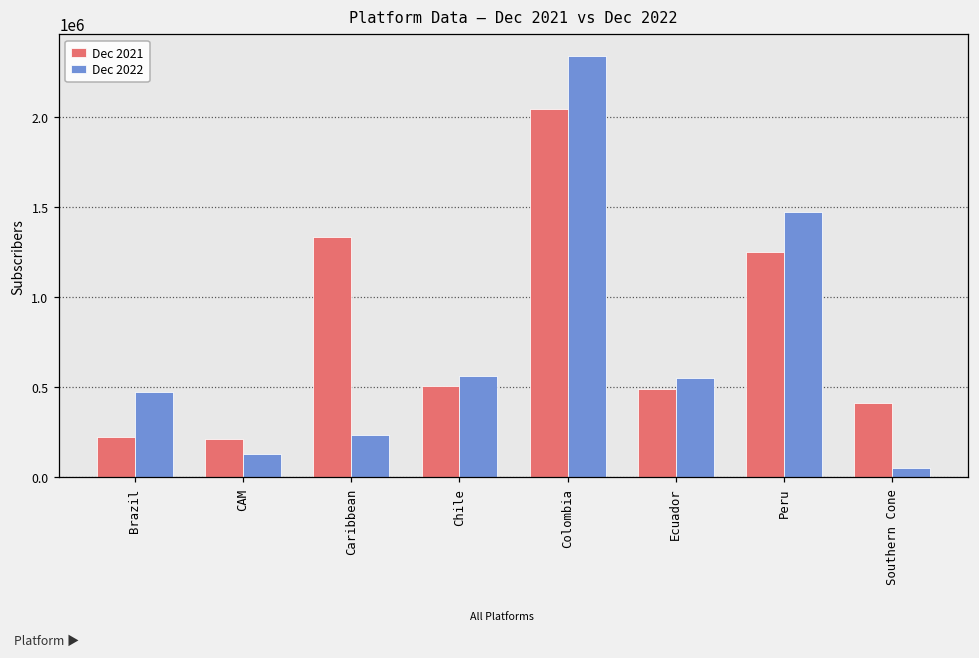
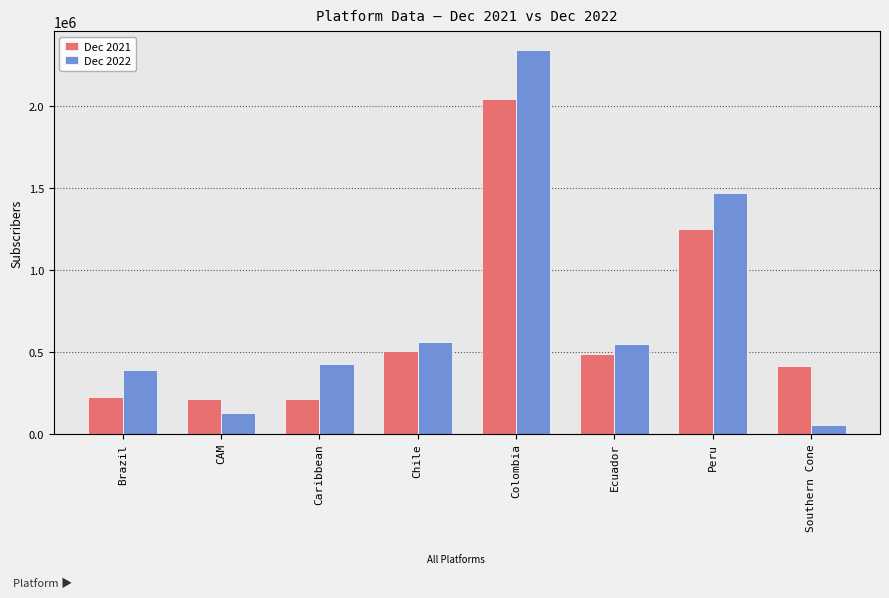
Dec 2022, Brazil: 470000 -> 390000
Dec 2021, Caribbean: 1330000 -> 210000
Dec 2022, Caribbean: 230000 -> 420000
